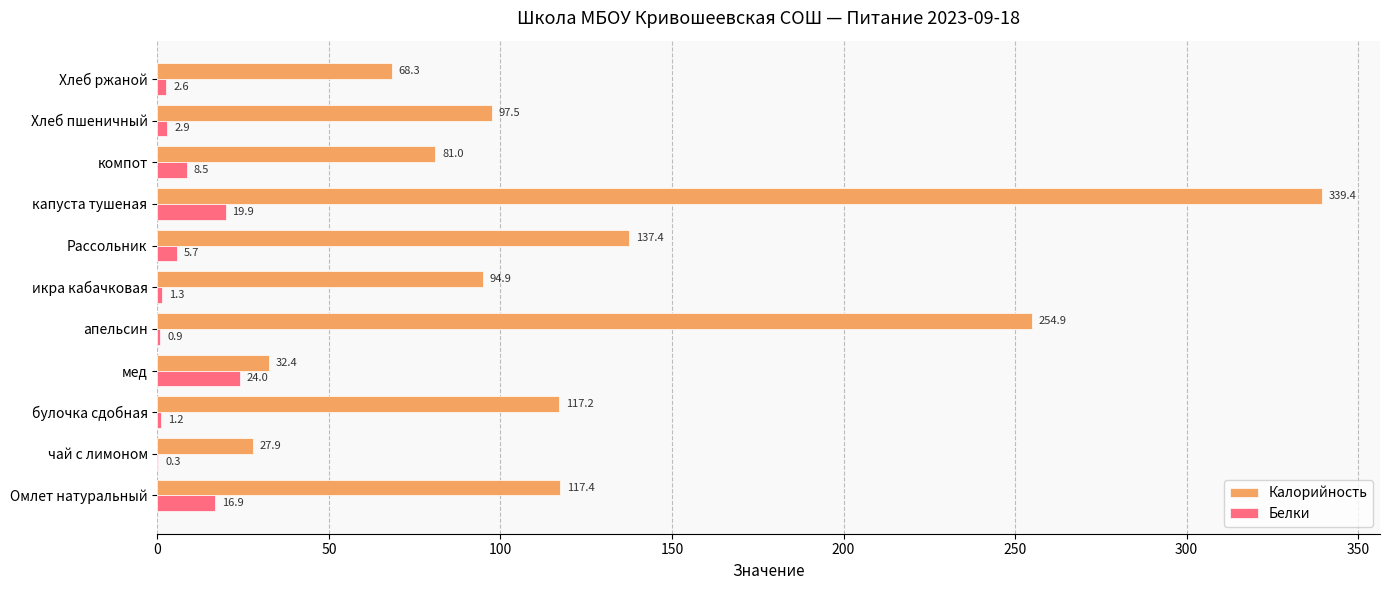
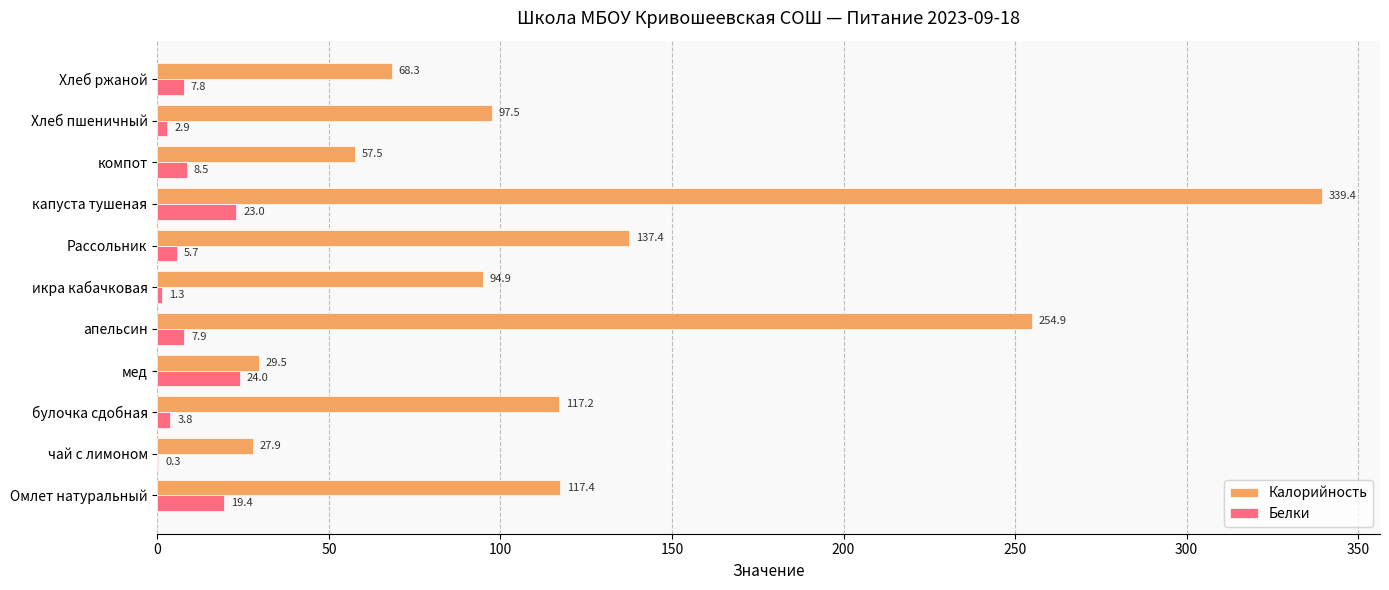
Белки, Хлеб ржаной: 2.6 -> 7.8
Калорийность, компот: 81.0 -> 57.5
Белки, капуста тушеная: 19.9 -> 23.0
Белки, апельсин: 0.9 -> 7.9
Калорийность, мед: 32.4 -> 29.5
Белки, булочка сдобная: 1.2 -> 3.8
Белки, Омлет натуральный: 16.9 -> 19.4
